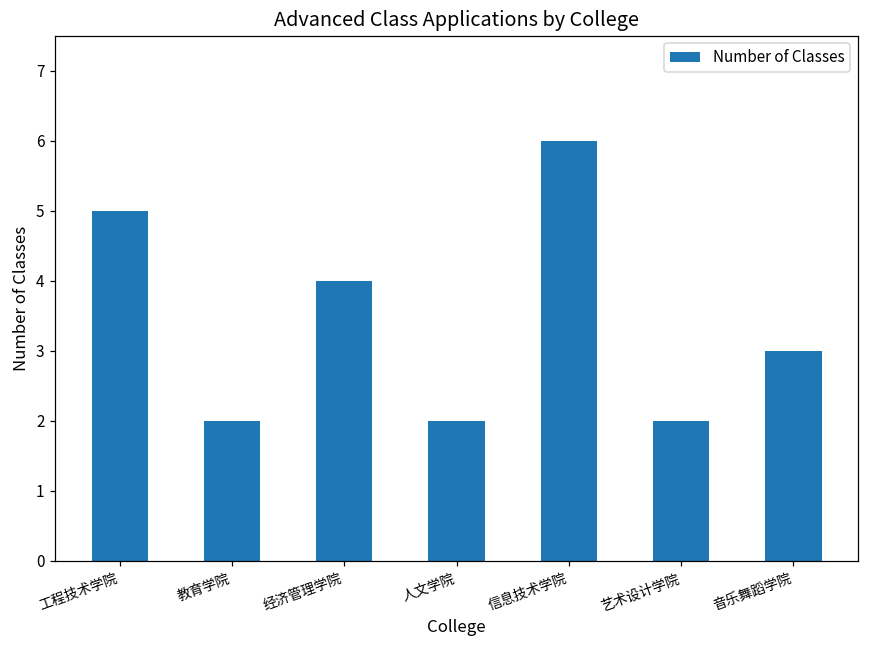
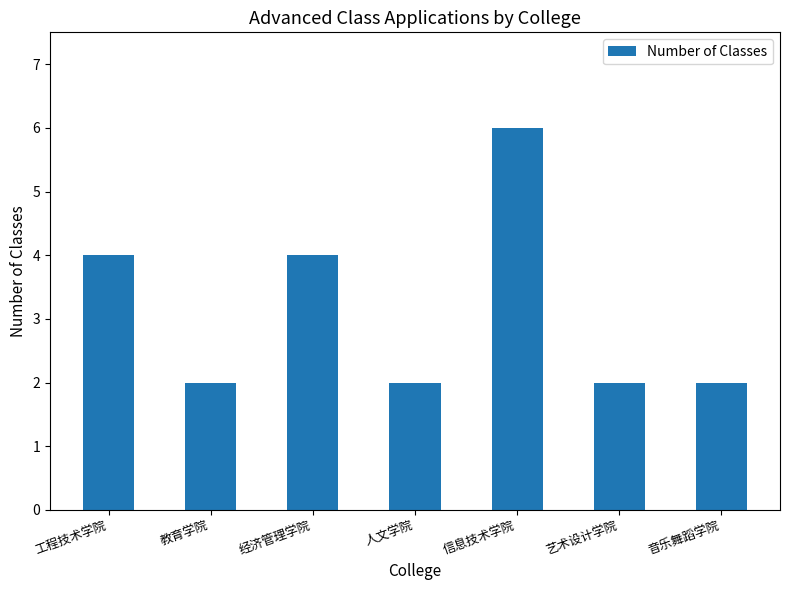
工程技术学院: 5 -> 4
音乐舞蹈学院: 3 -> 2
